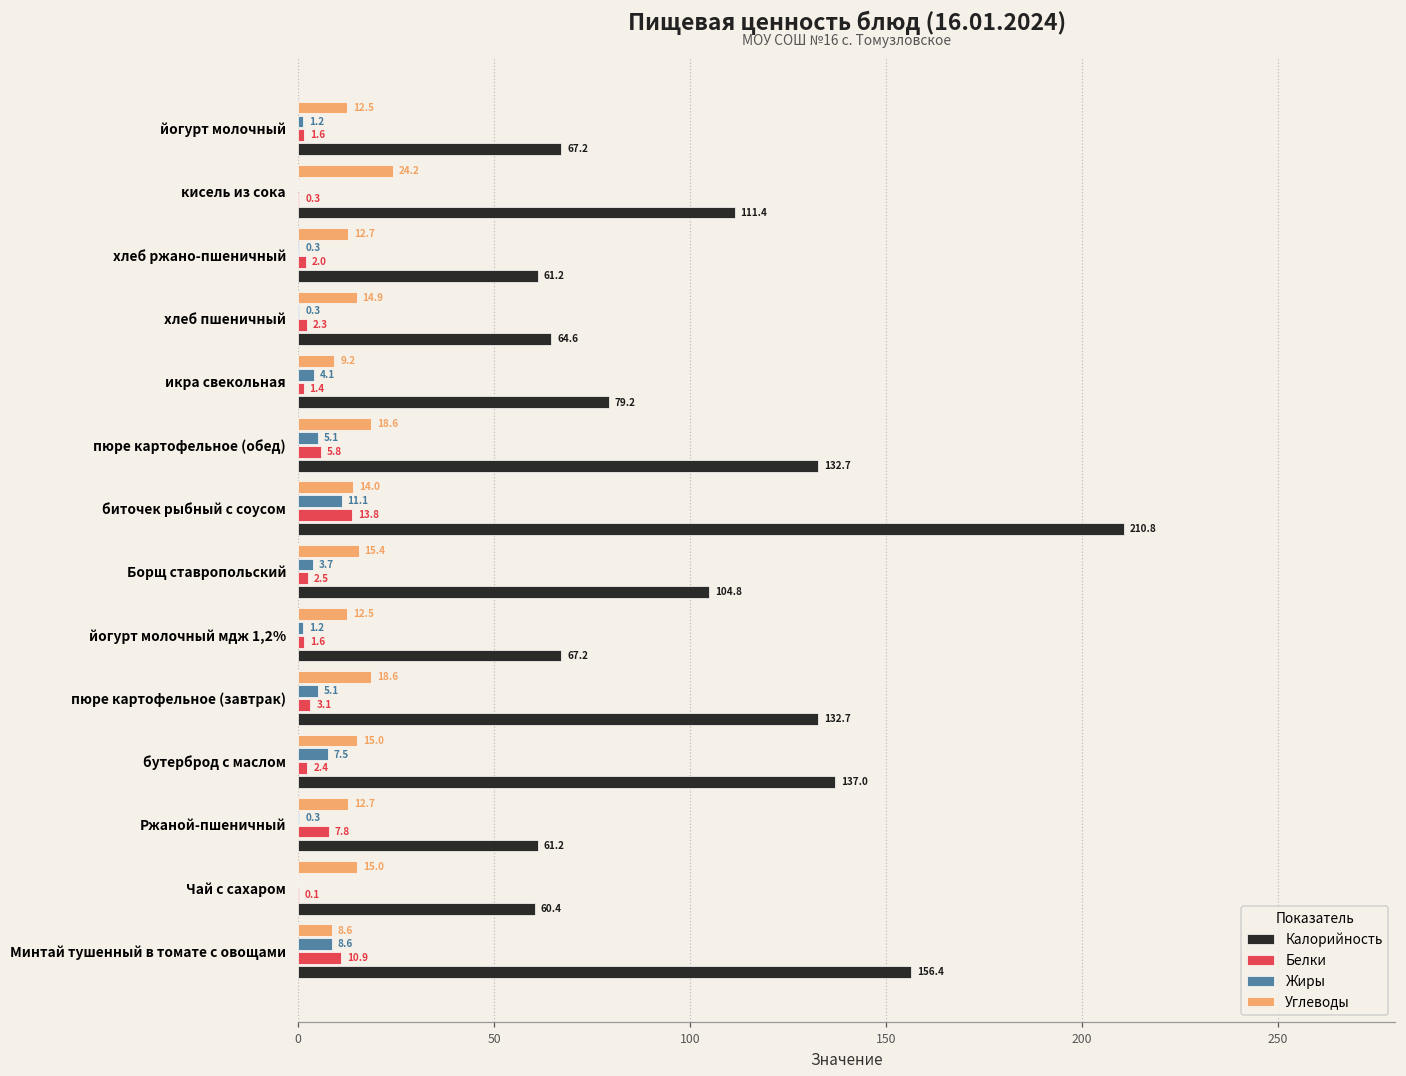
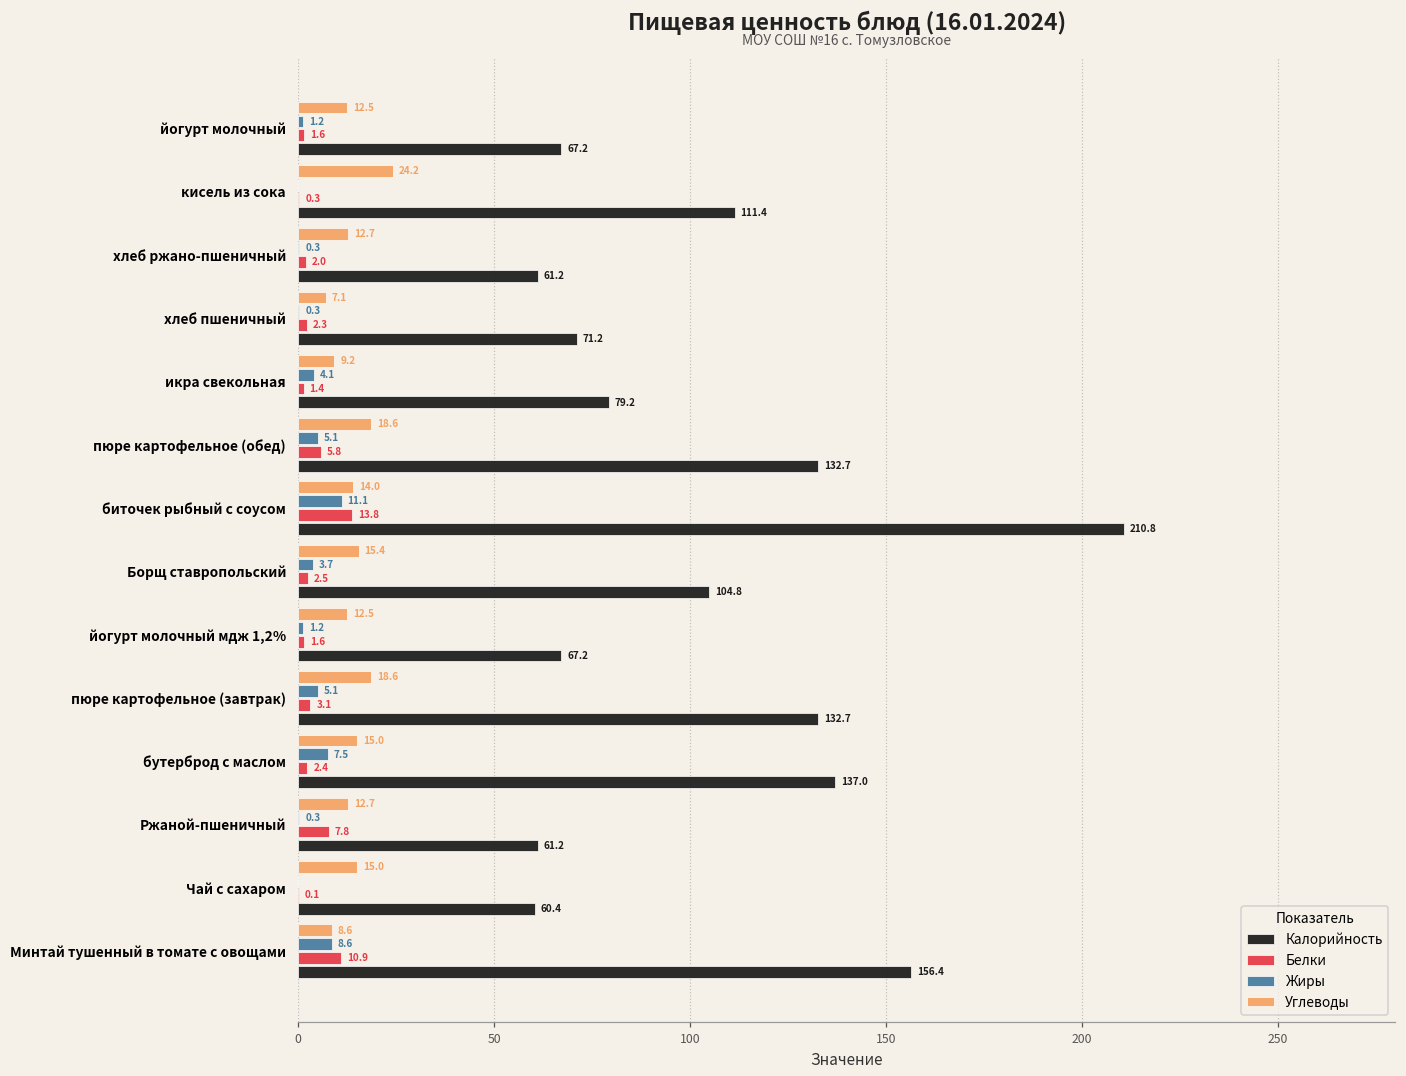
Углеводы, хлеб пшеничный: 14.9 -> 7.1
Калорийность, хлеб пшеничный: 64.6 -> 71.2
